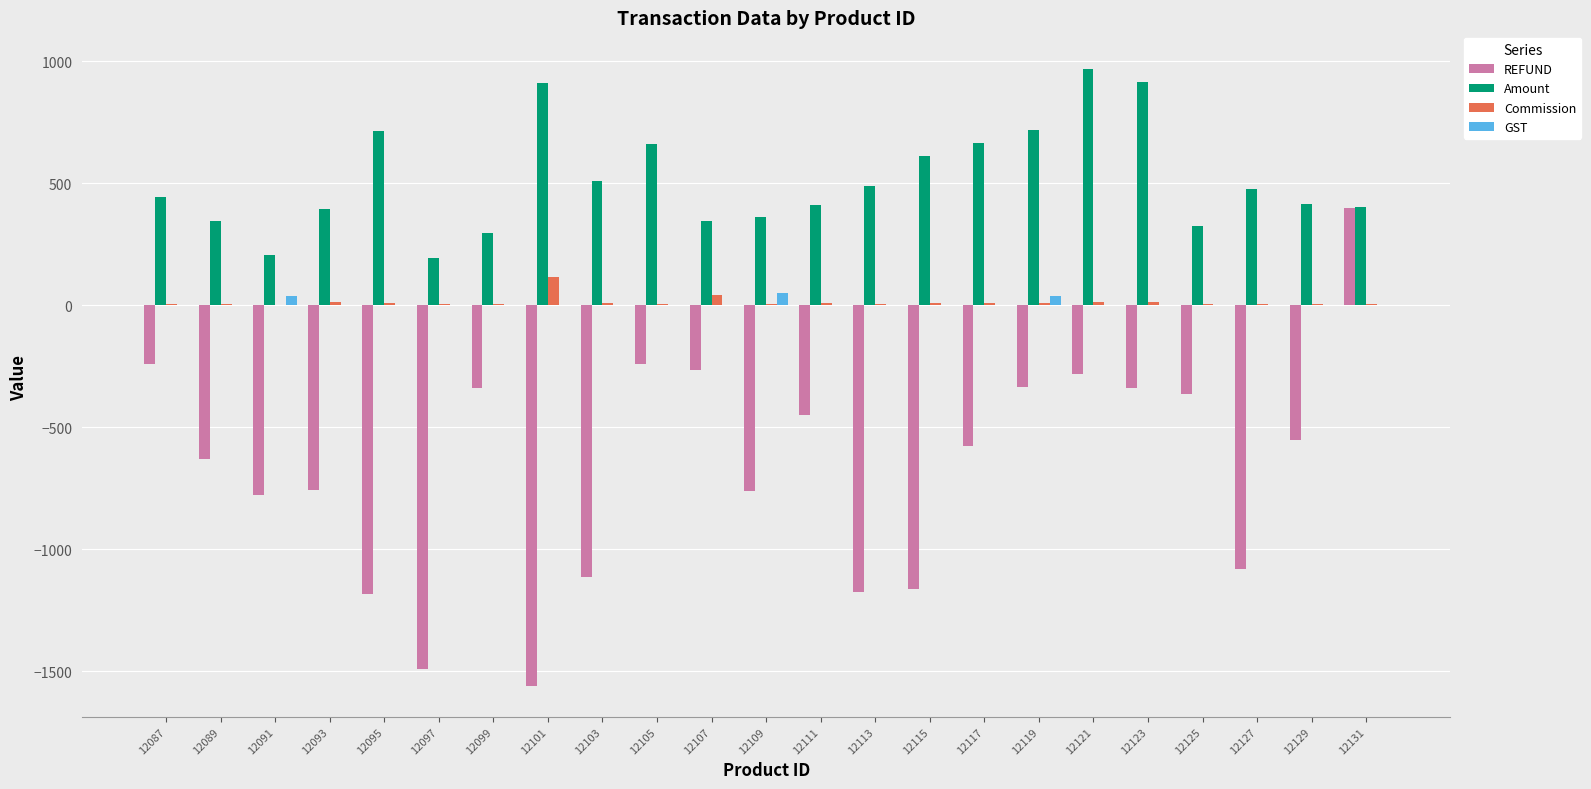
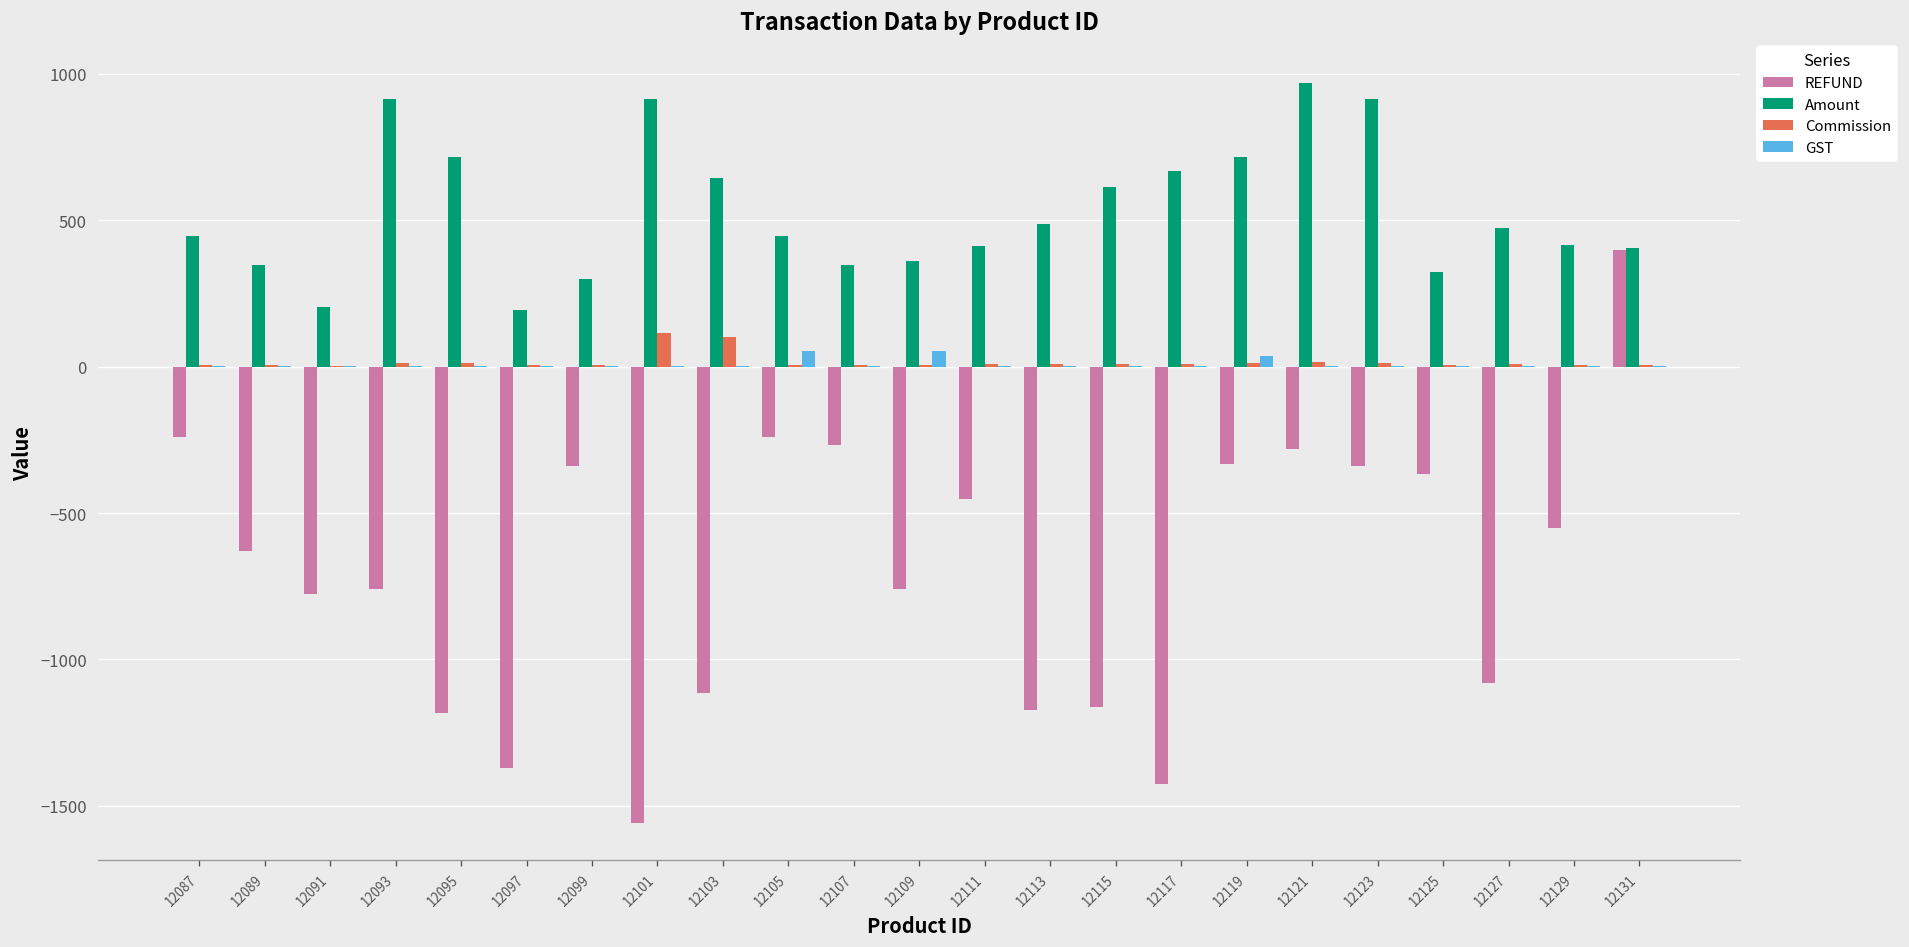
GST, 12091: 40 -> 0
Amount, 12093: 400 -> 910
REFUND, 12097: -1490 -> -1370
Amount, 12103: 510 -> 640
Commission, 12103: 10 -> 100
Amount, 12105: 660 -> 450
GST, 12105: 0 -> 50
Commission, 12107: 40 -> 10
REFUND, 12117: -580 -> -1430
